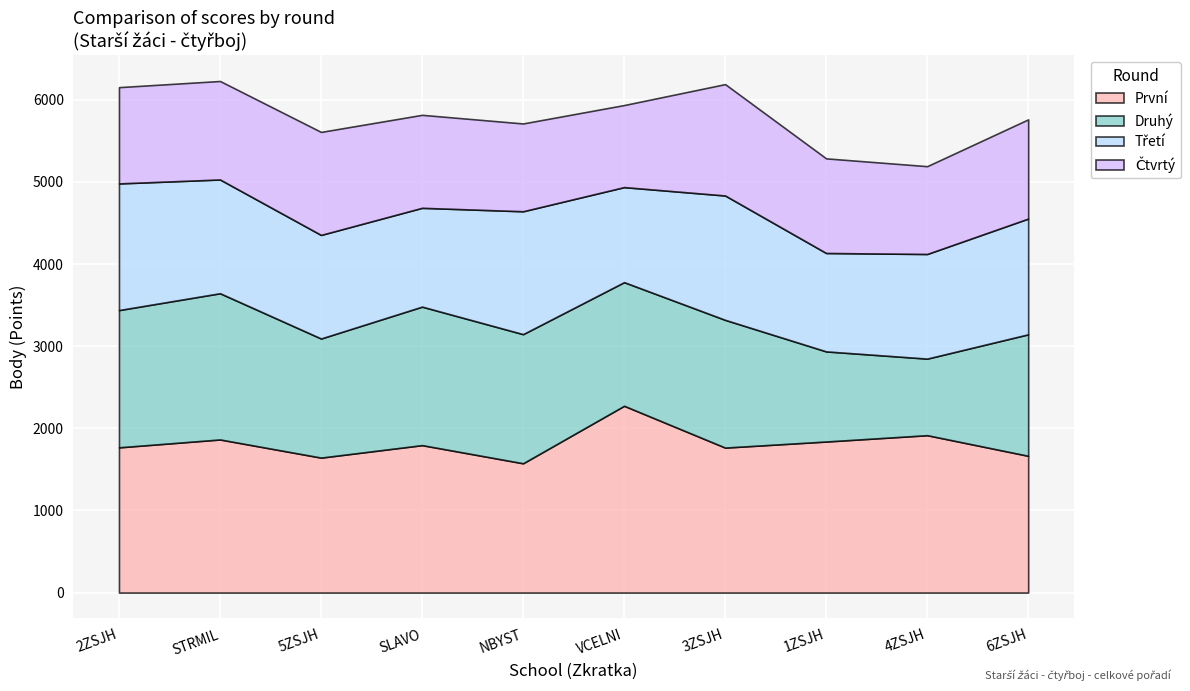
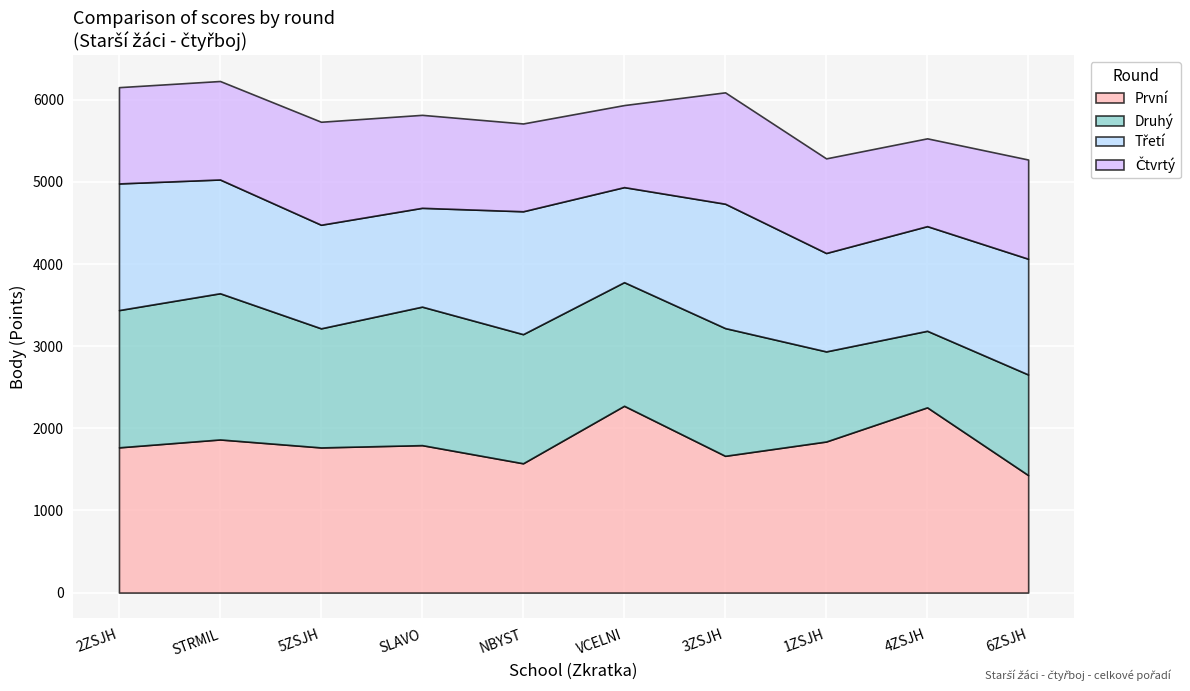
První, 5ZSJH: 1600 -> 1800
První, 3ZSJH: 1800 -> 1700
První, 4ZSJH: 1900 -> 2300
První, 6ZSJH: 1700 -> 1400
Druhý, 6ZSJH: 1500 -> 1200
